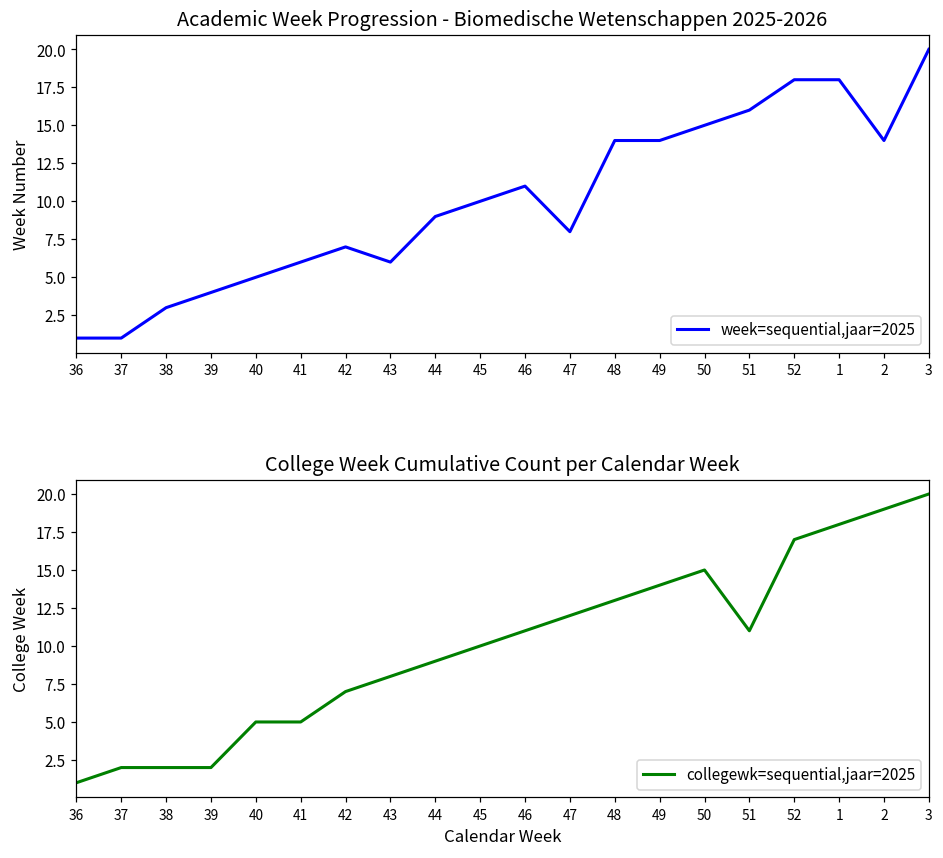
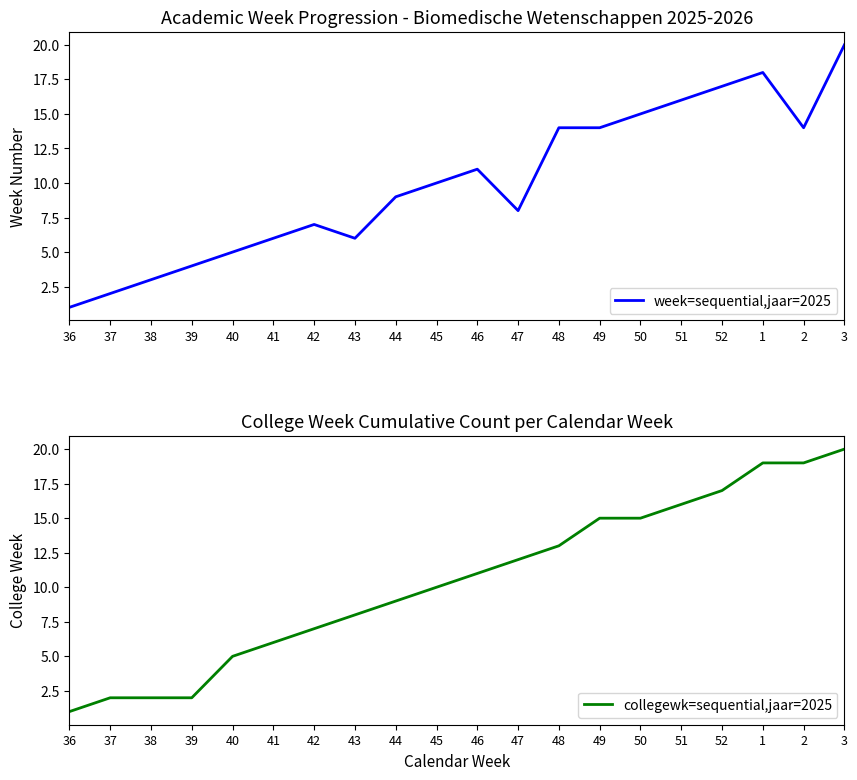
Academic Week Progression - Biomedische Wetenschappen 2025-2026, 37: 1 -> 2
Academic Week Progression - Biomedische Wetenschappen 2025-2026, 52: 18 -> 17
College Week Cumulative Count per Calendar Week, 41: 5 -> 6
College Week Cumulative Count per Calendar Week, 49: 14 -> 15
College Week Cumulative Count per Calendar Week, 51: 11 -> 16
College Week Cumulative Count per Calendar Week, 1: 18 -> 19
